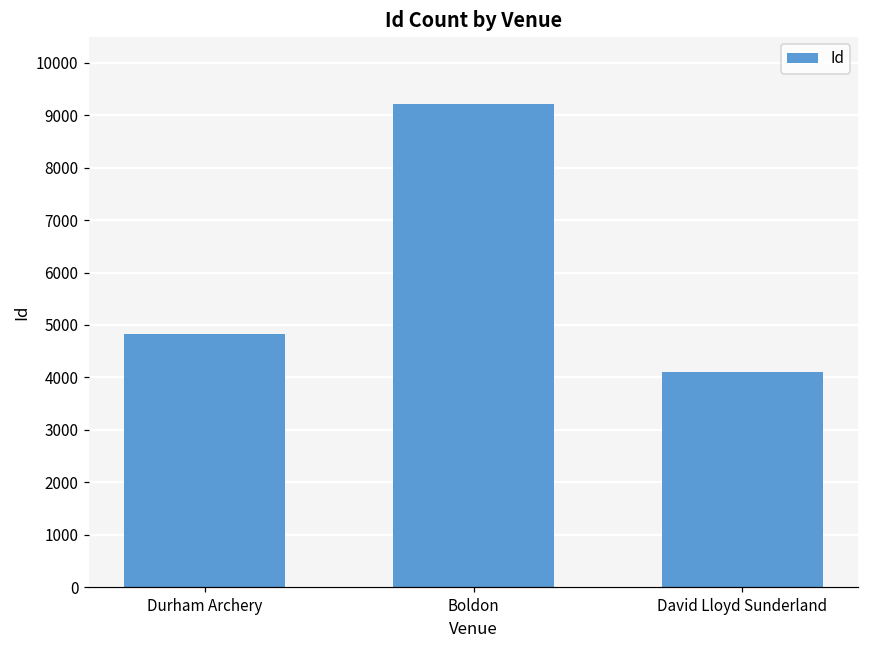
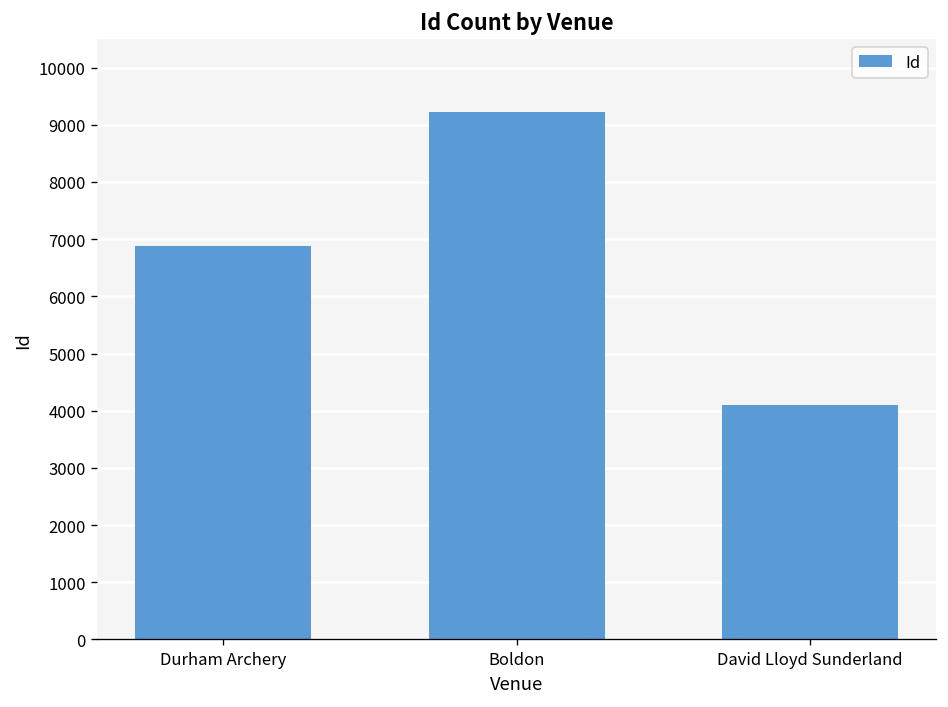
Durham Archery: 4800 -> 6900
